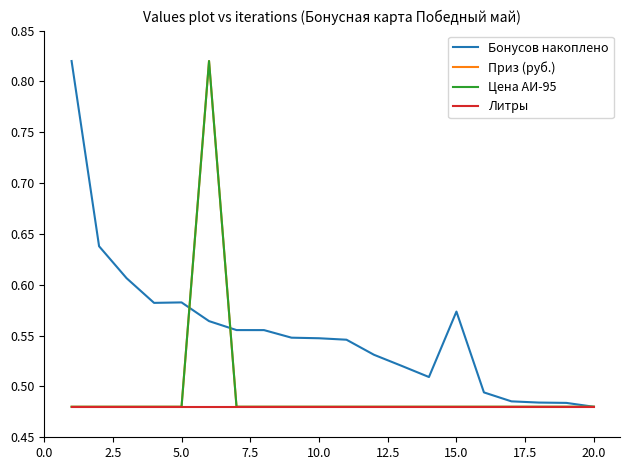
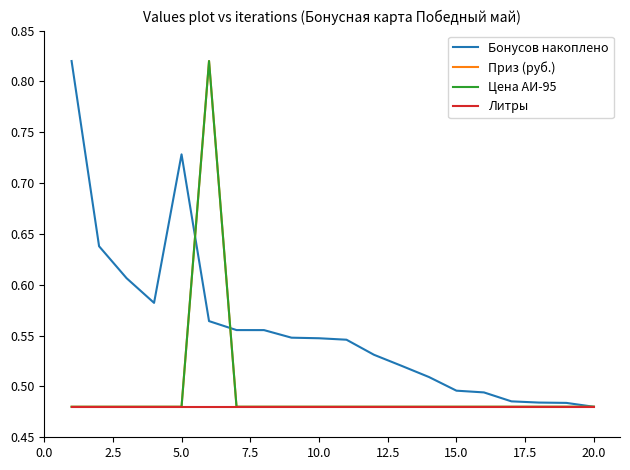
Бонусов накоплено, 5.0: 0.583 -> 0.728
Бонусов накоплено, 15.0: 0.574 -> 0.496
